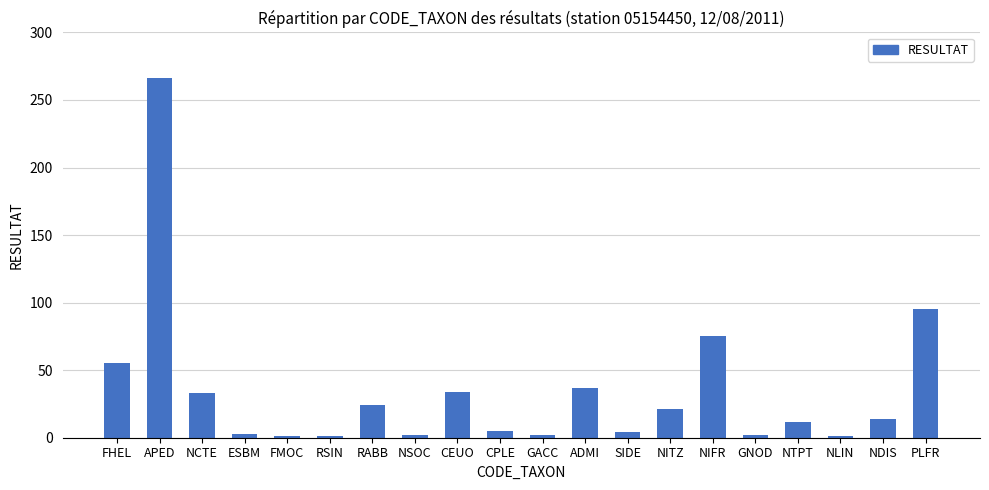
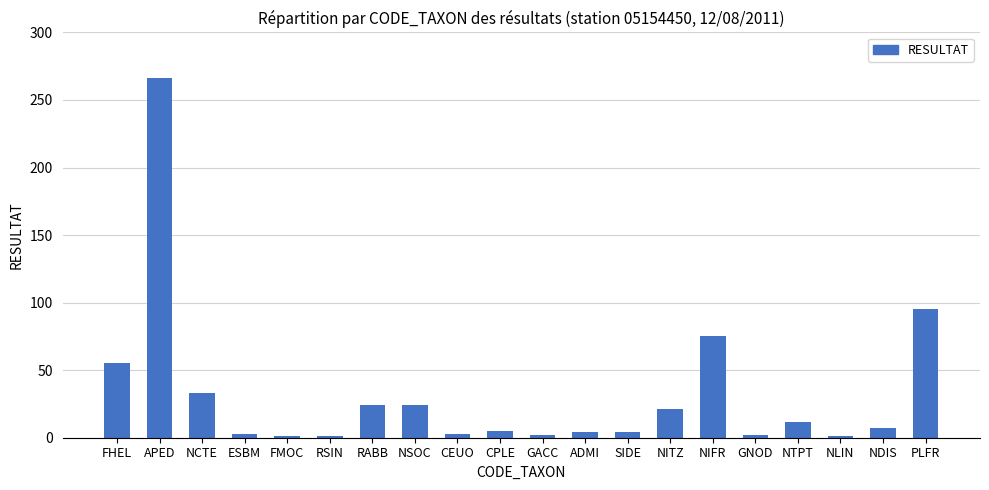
NSOC: 2 -> 24
CEUO: 34 -> 3
ADMI: 37 -> 4
NDIS: 14 -> 7
